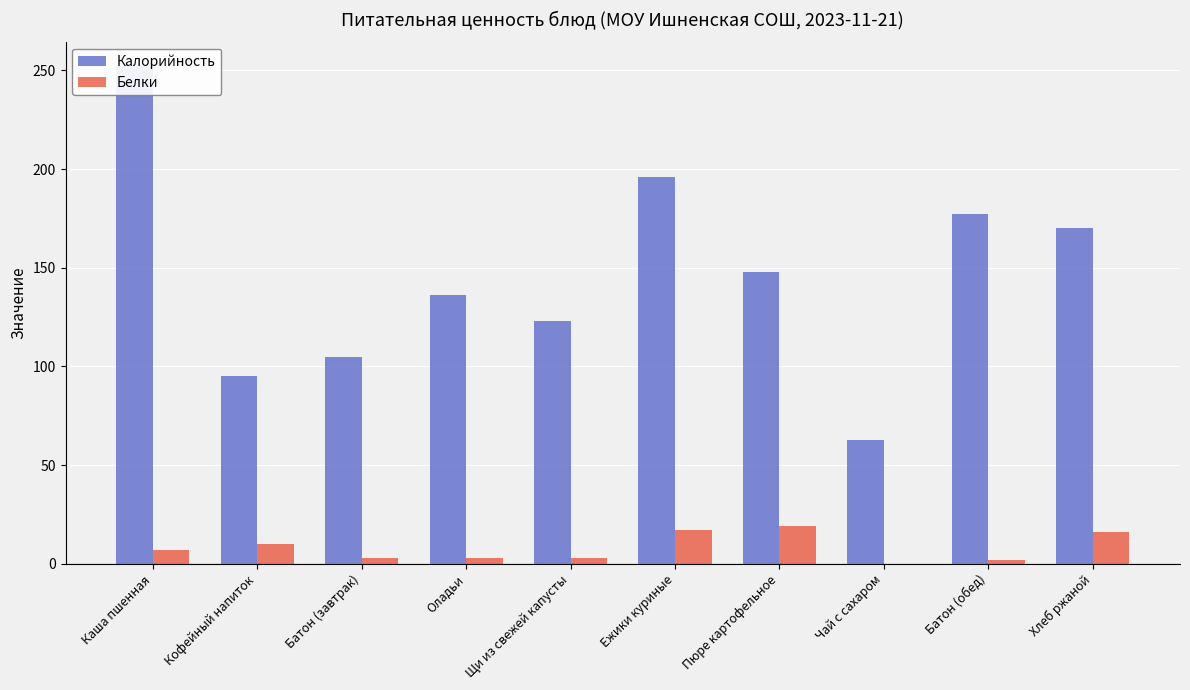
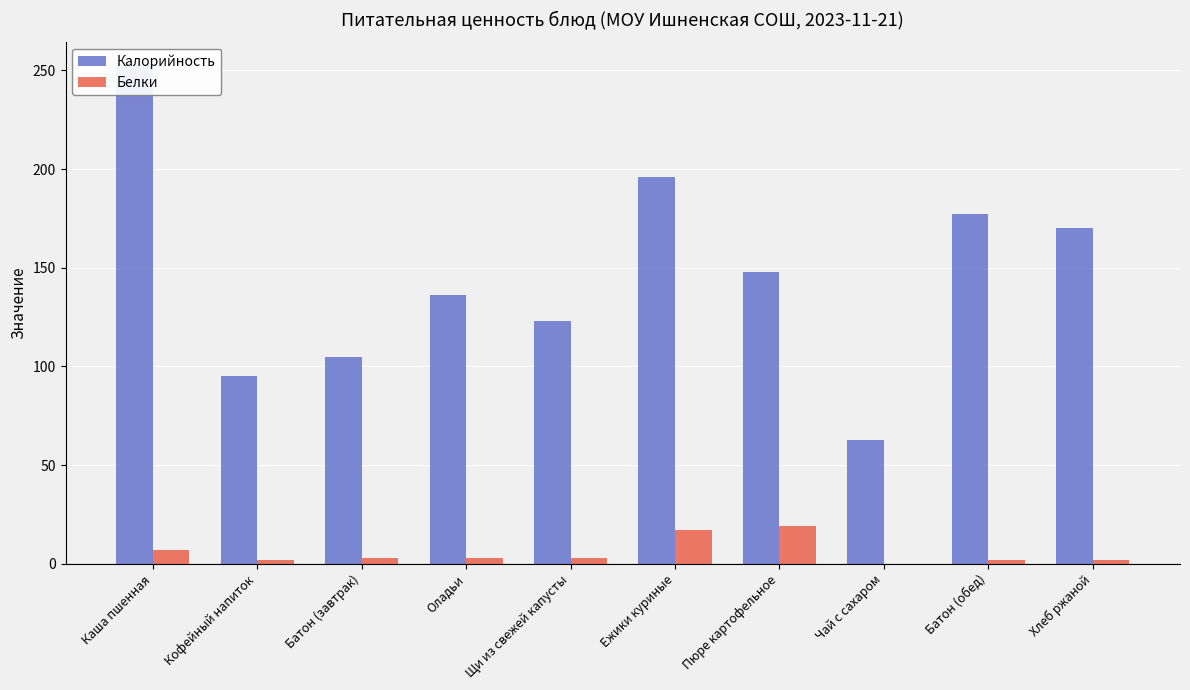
Белки, Кофейный напиток: 10 -> 2
Белки, Хлеб ржаной: 16 -> 2
